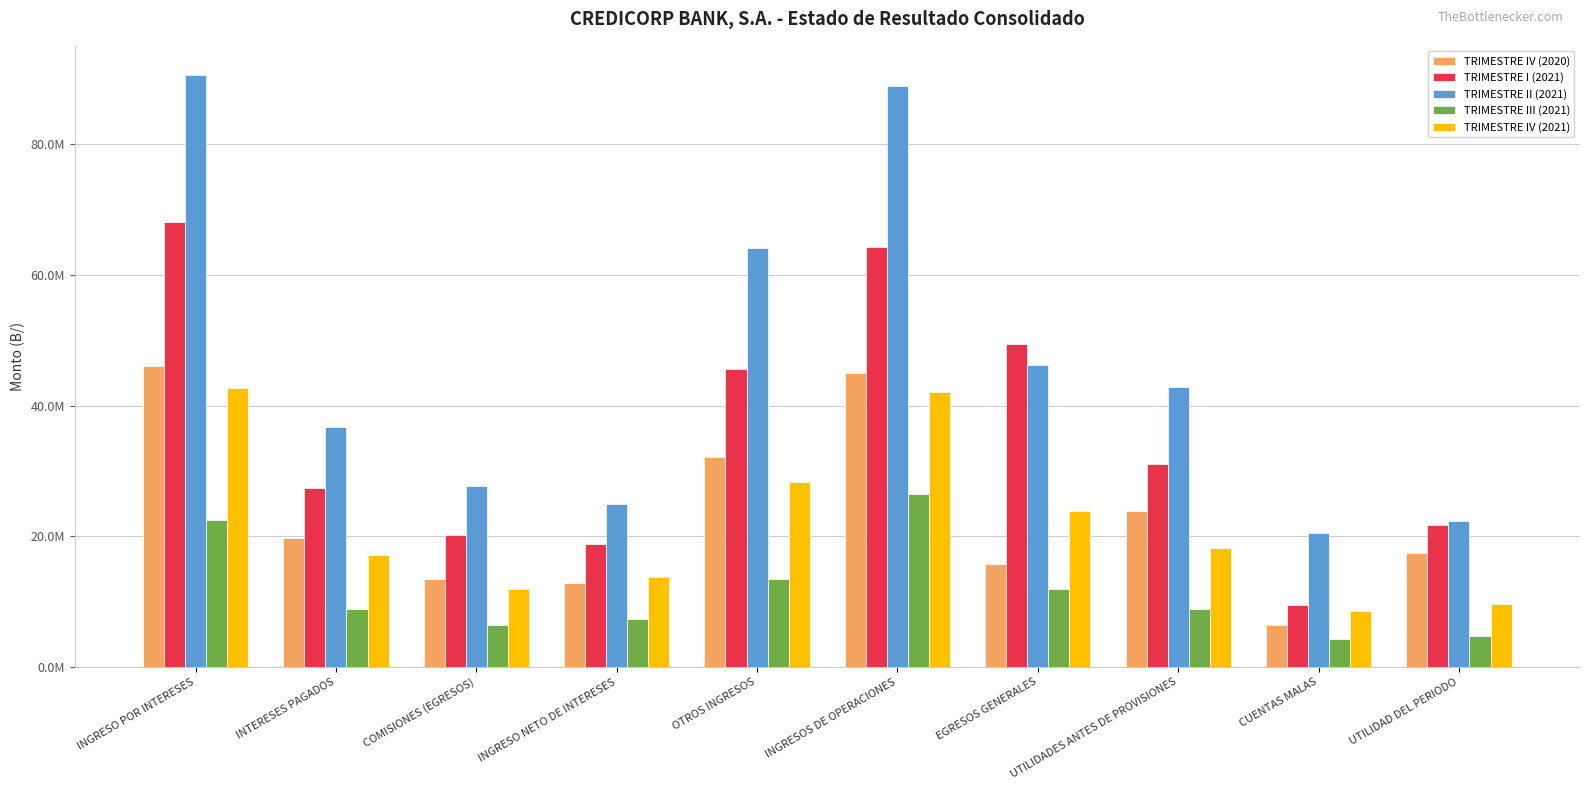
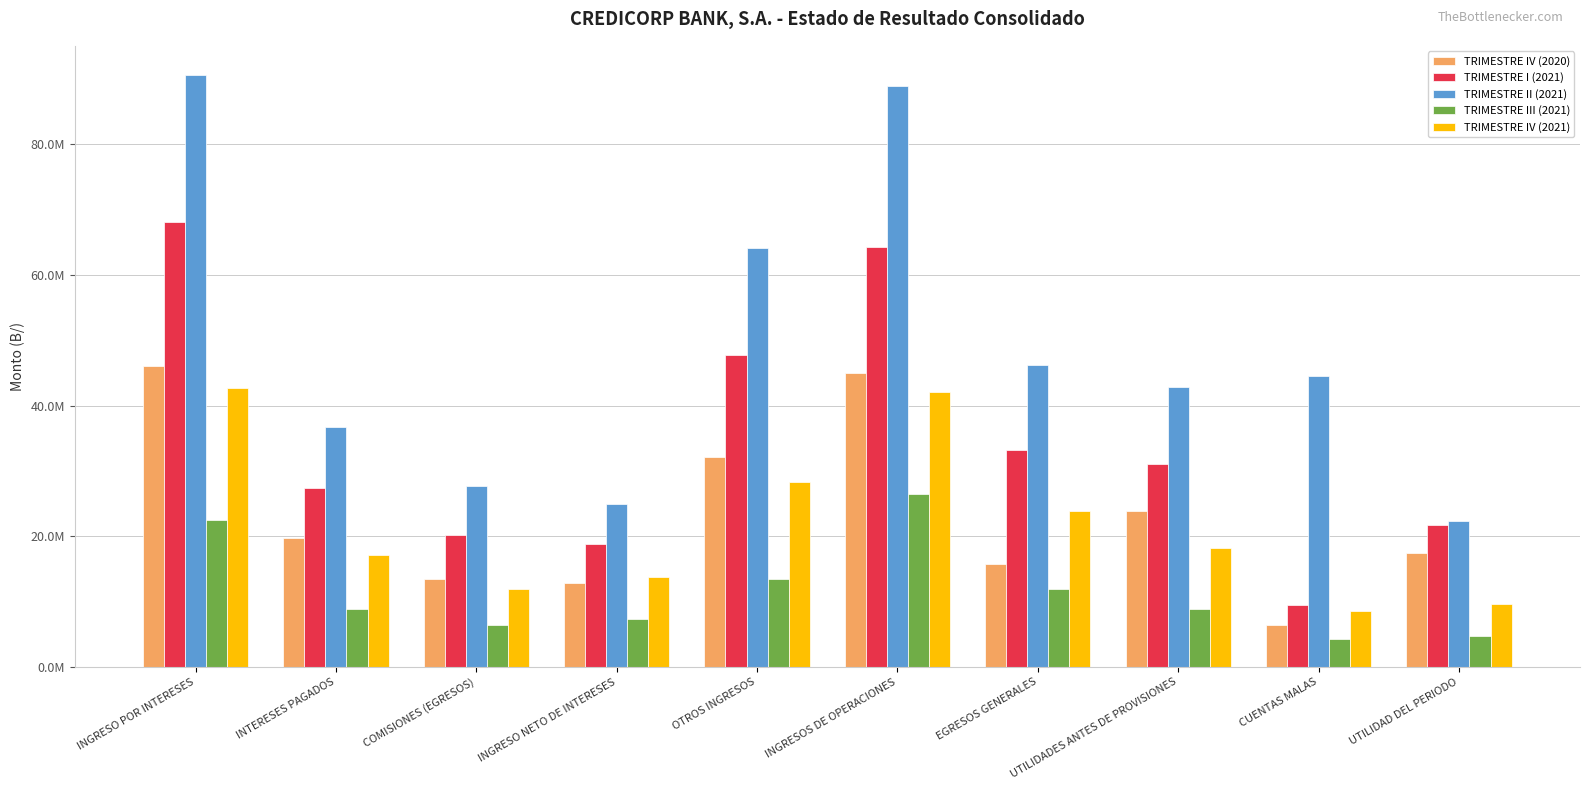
TRIMESTRE I (2021), OTROS INGRESOS: 46000000 -> 48000000
TRIMESTRE I (2021), EGRESOS GENERALES: 49000000 -> 33000000
TRIMESTRE II (2021), CUENTAS MALAS: 21000000 -> 45000000
